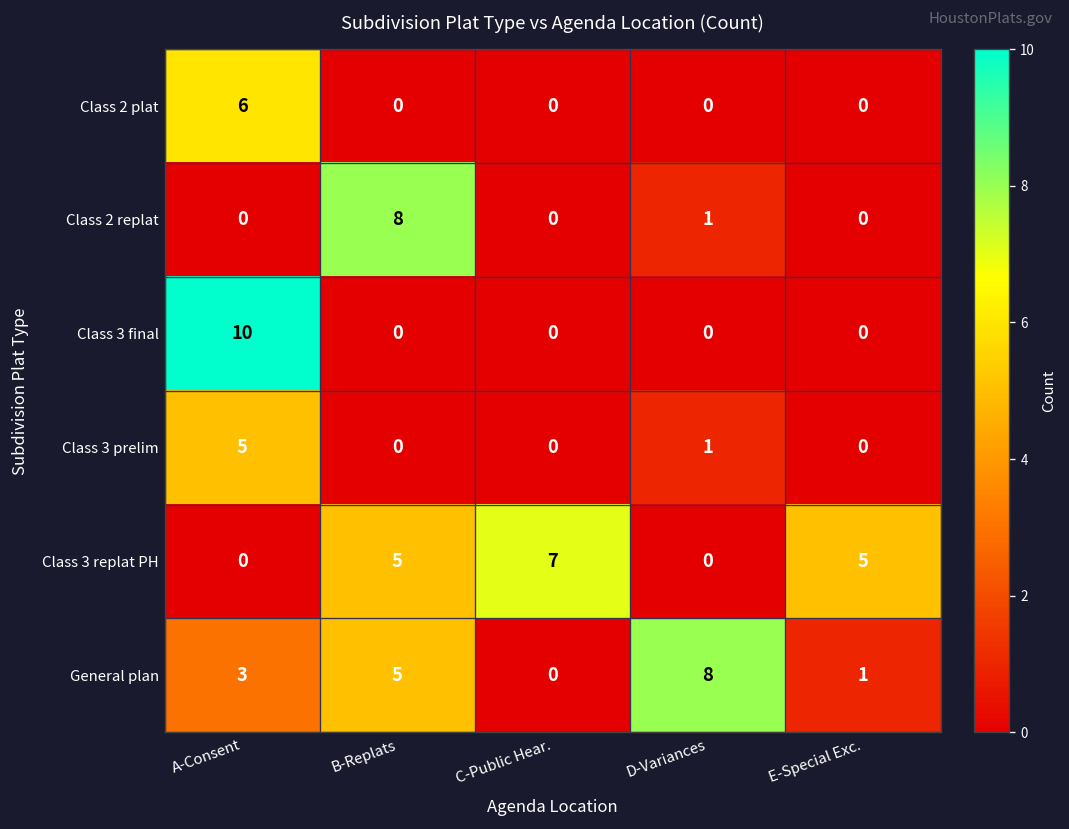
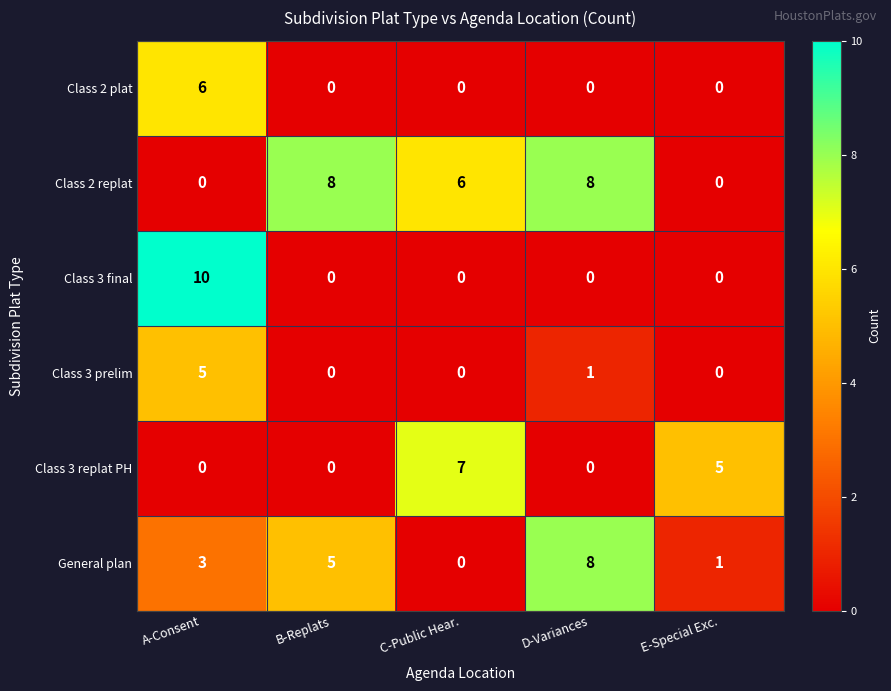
Class 2 replat, C-Public Hear.: 0 -> 6
Class 2 replat, D-Variances: 1 -> 8
Class 3 replat PH, B-Replats: 5 -> 0
